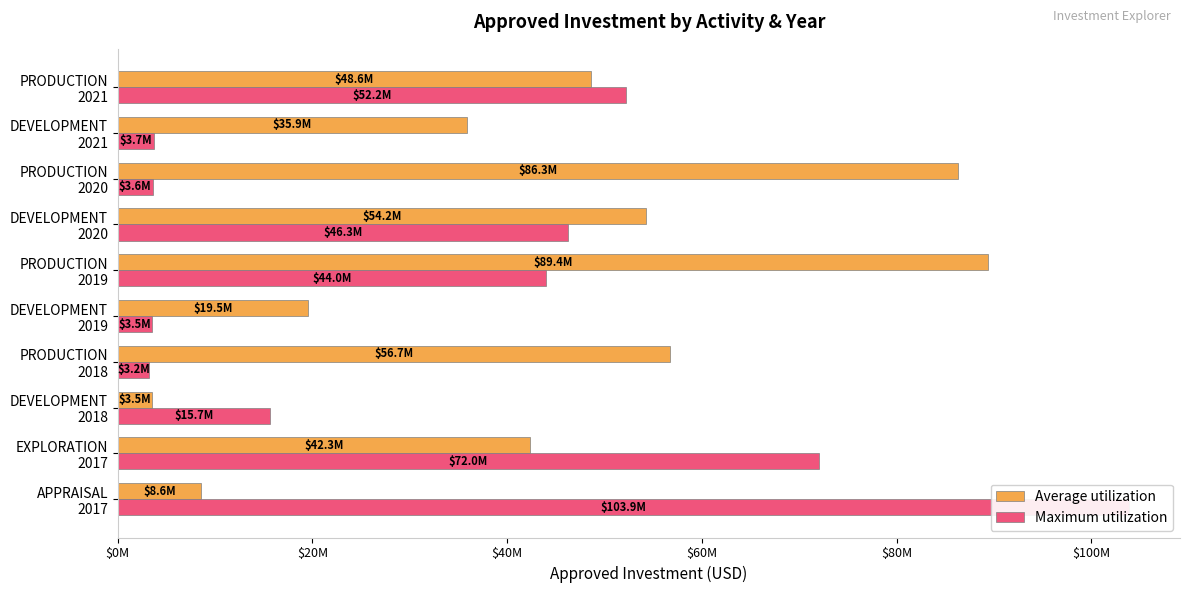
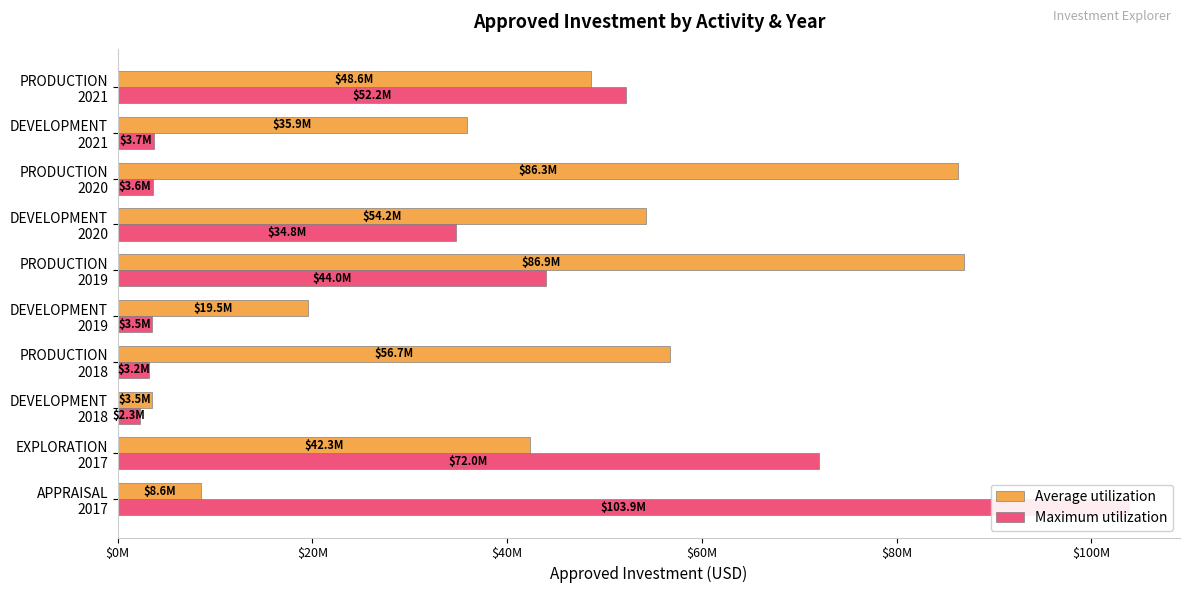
Maximum utilization, DEVELOPMENT 2020: $46.3M -> $34.8M
Average utilization, PRODUCTION 2019: $89.4M -> $86.9M
Maximum utilization, DEVELOPMENT 2018: $15.7M -> $2.3M
